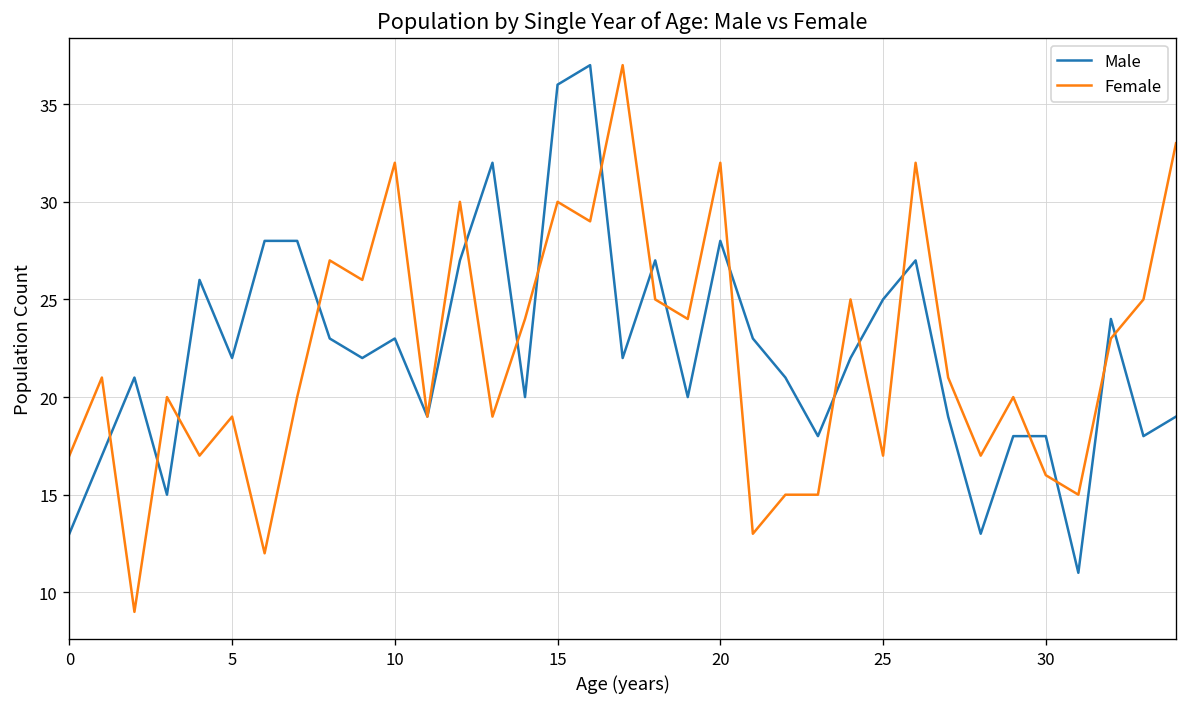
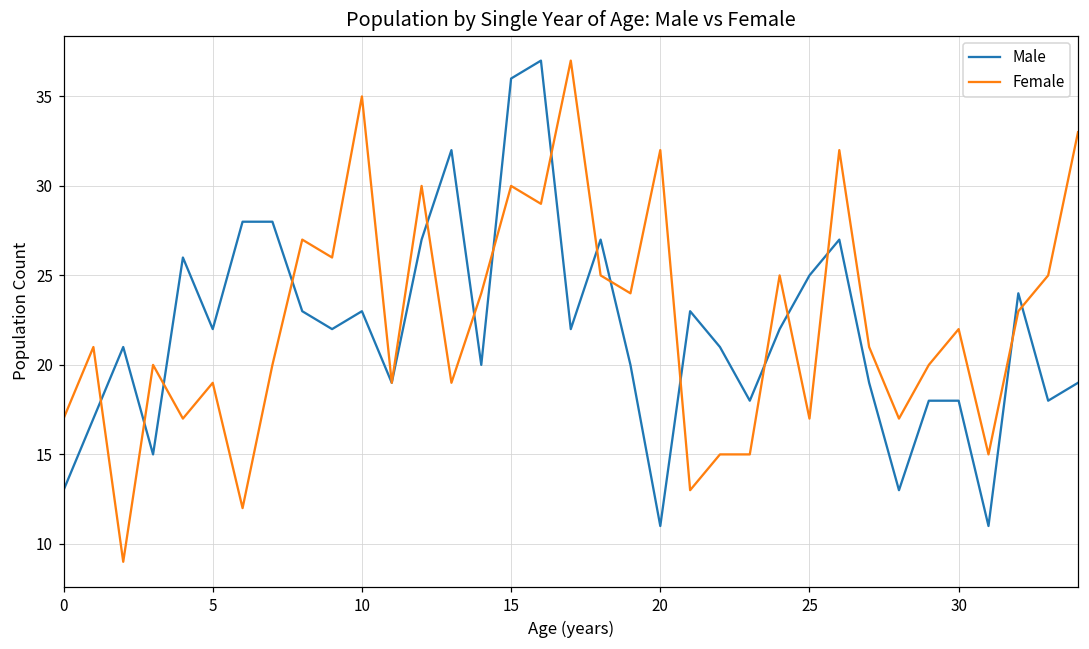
Female, 10: 32 -> 35
Male, 20: 28 -> 11
Female, 30: 16 -> 22
